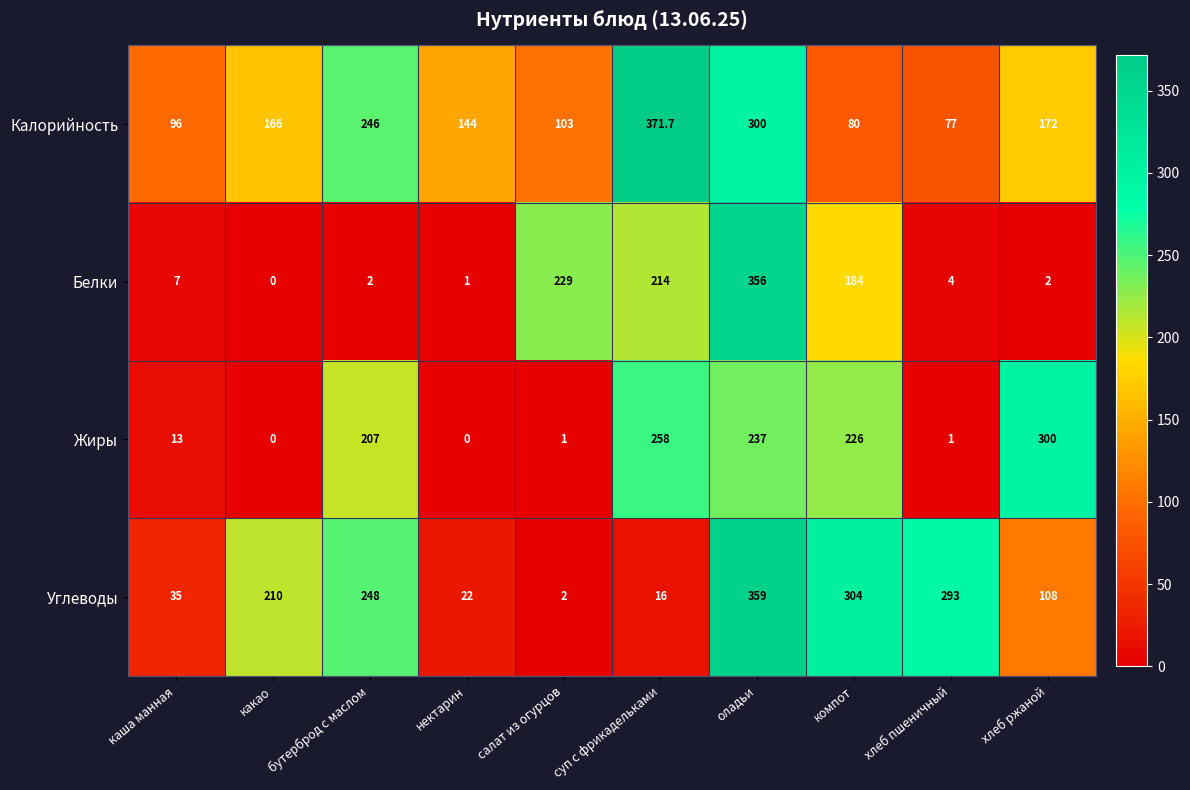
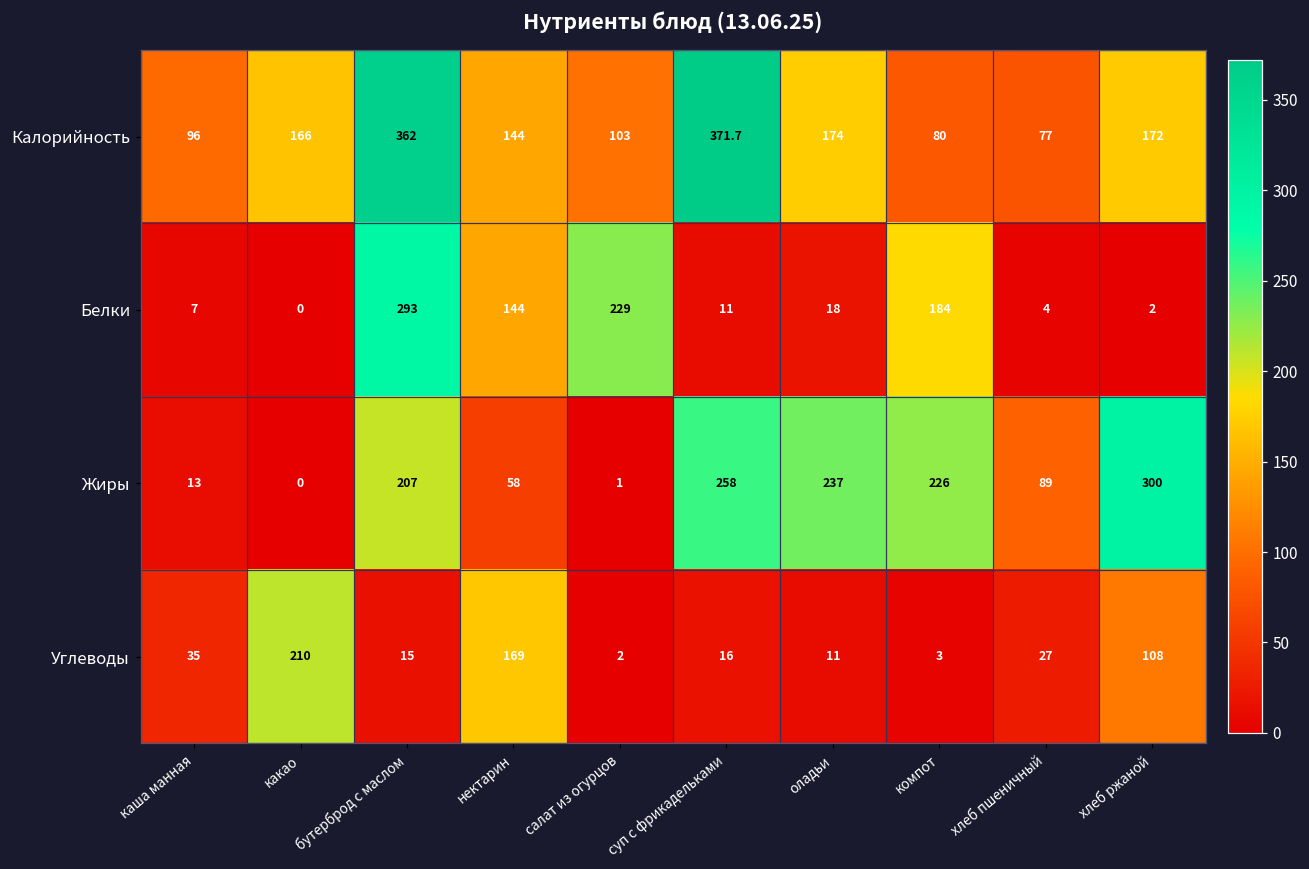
Калорийность, бутерброд с маслом: 246 -> 362
Калорийность, оладьи: 300 -> 174
Белки, бутерброд с маслом: 2 -> 293
Белки, нектарин: 1 -> 144
Белки, суп с фрикадельками: 214 -> 11
Белки, оладьи: 356 -> 18
Жиры, нектарин: 0 -> 58
Жиры, хлеб пшеничный: 1 -> 89
Углеводы, бутерброд с маслом: 248 -> 15
Углеводы, нектарин: 22 -> 169
Углеводы, оладьи: 359 -> 11
Углеводы, компот: 304 -> 3
Углеводы, хлеб пшеничный: 293 -> 27
